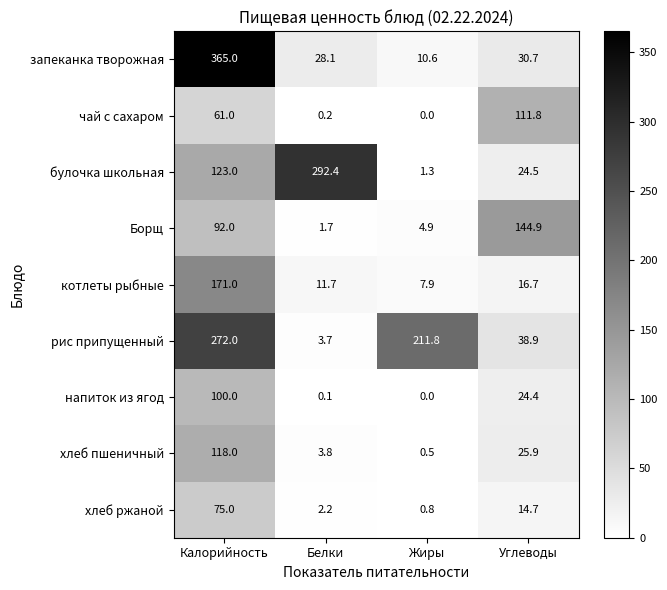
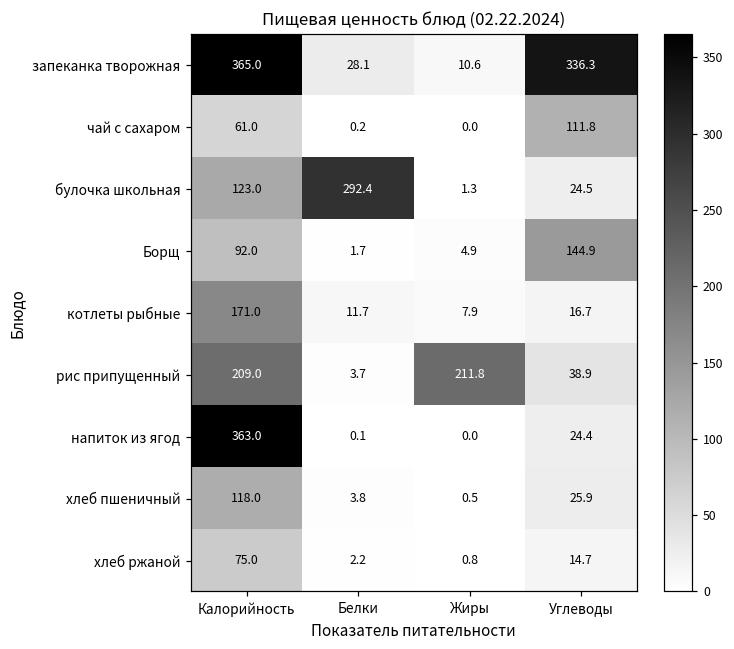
запеканка творожная, Углеводы: 30.7 -> 336.3
рис припущенный, Калорийность: 272.0 -> 209.0
напиток из ягод, Калорийность: 100.0 -> 363.0
